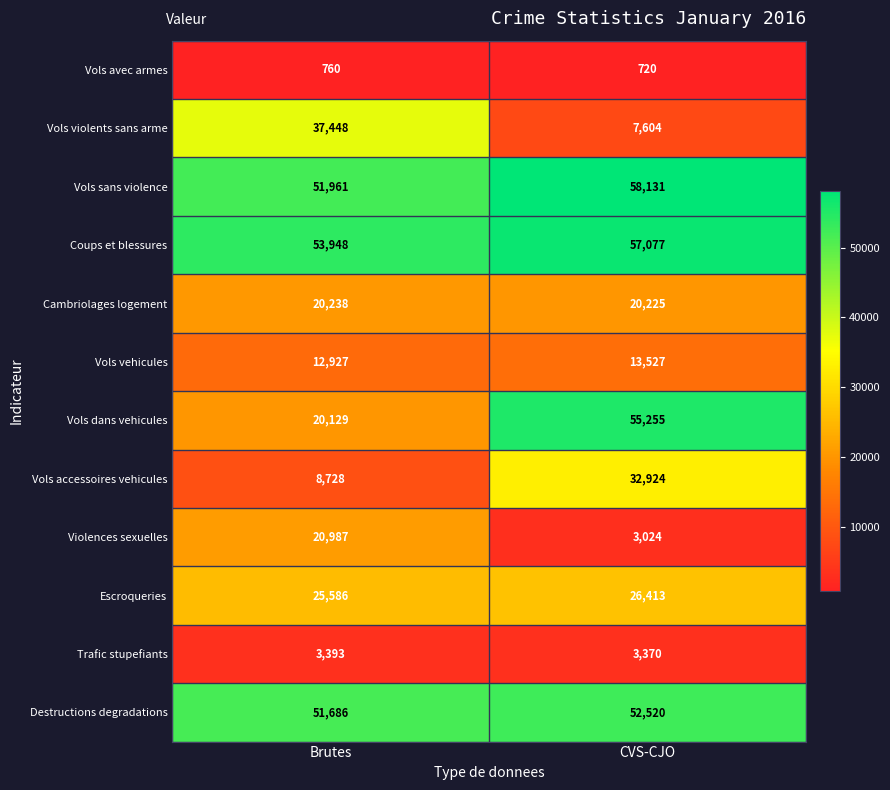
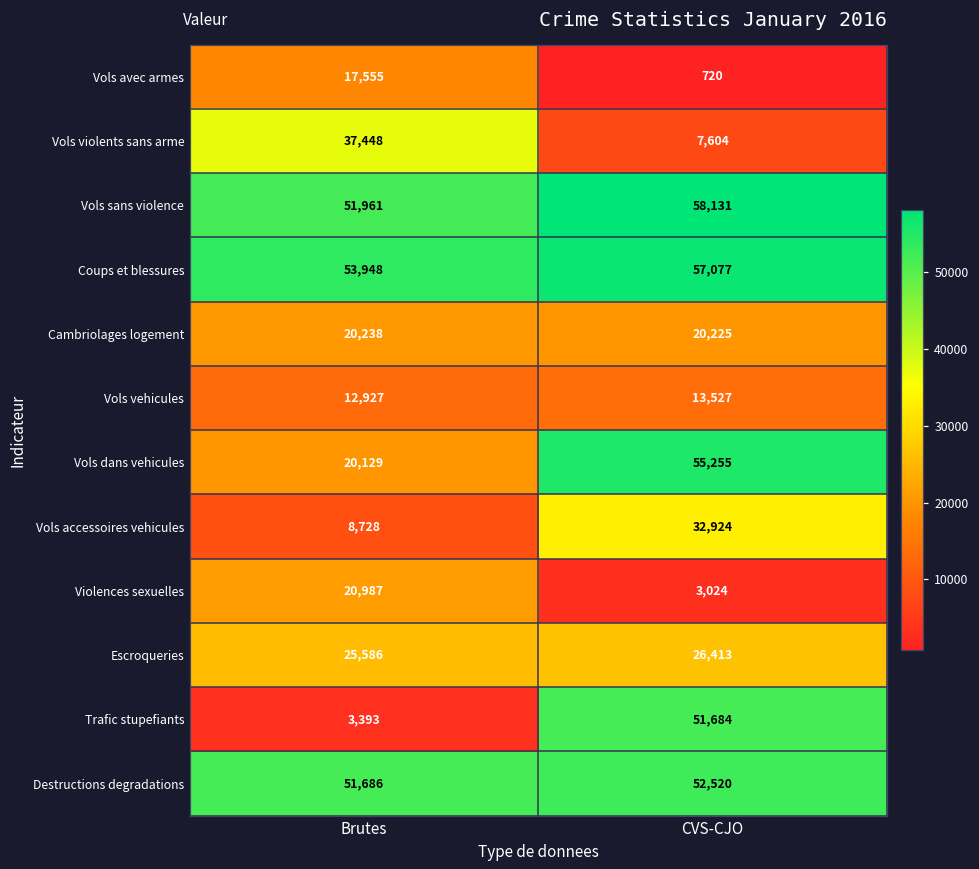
Vols avec armes, Brutes: 760 -> 17,555
Trafic stupefiants, CVS-CJO: 3,370 -> 51,684
